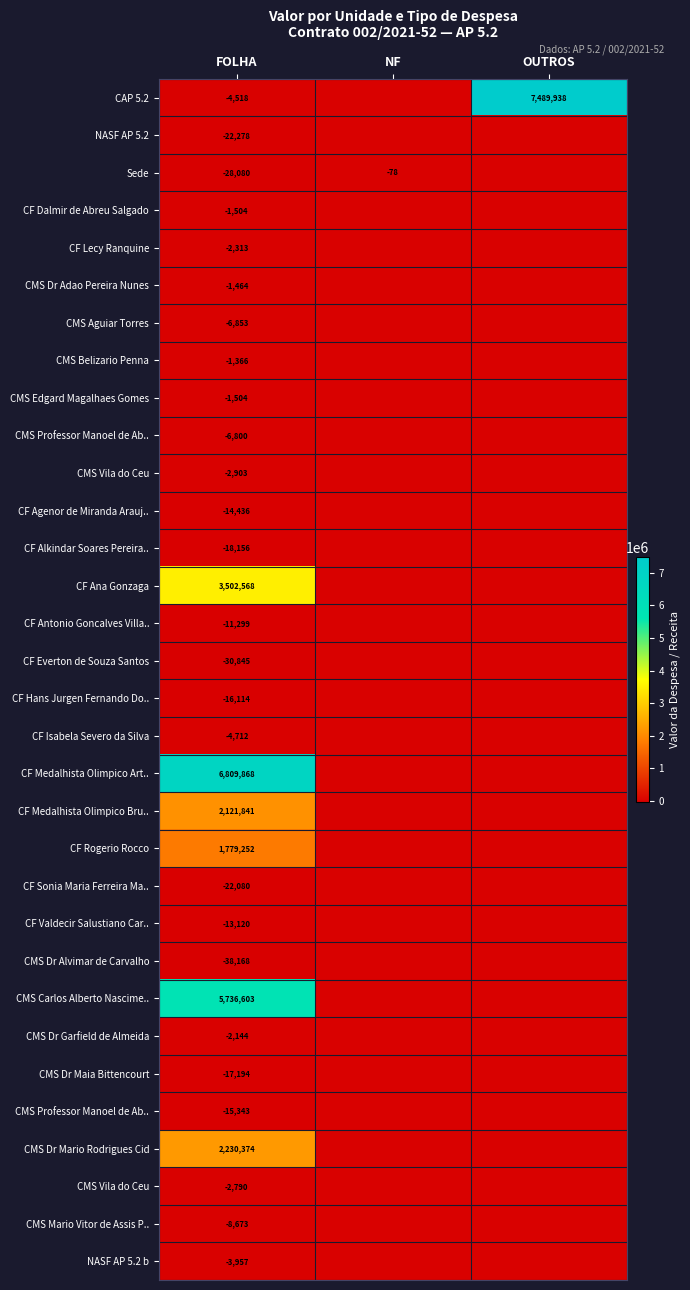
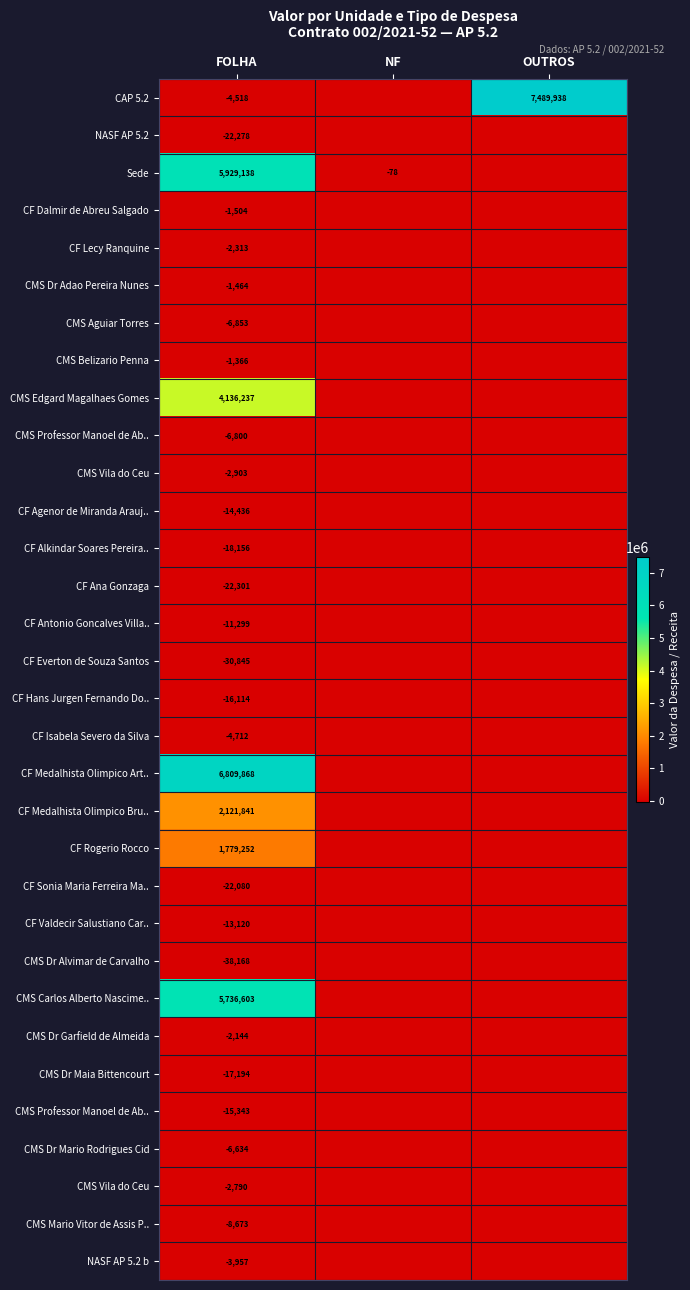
Sede, FOLHA: -28,080 -> 5,929,138
CMS Edgard Magalhaes Gomes, FOLHA: -1,504 -> 4,136,237
CF Ana Gonzaga, FOLHA: 3,502,568 -> -22,301
CMS Dr Mario Rodrigues Cid, FOLHA: 2,230,374 -> -6,634
